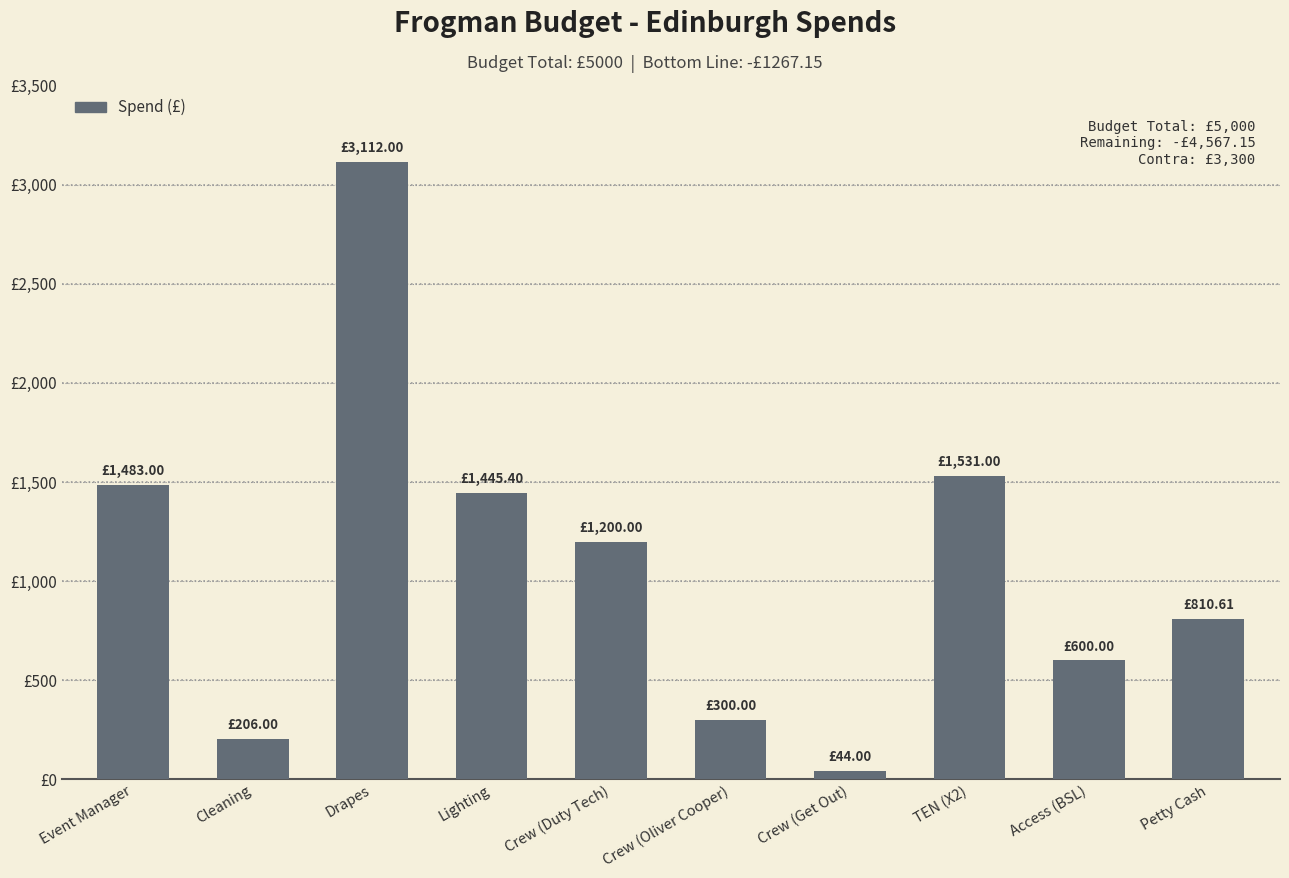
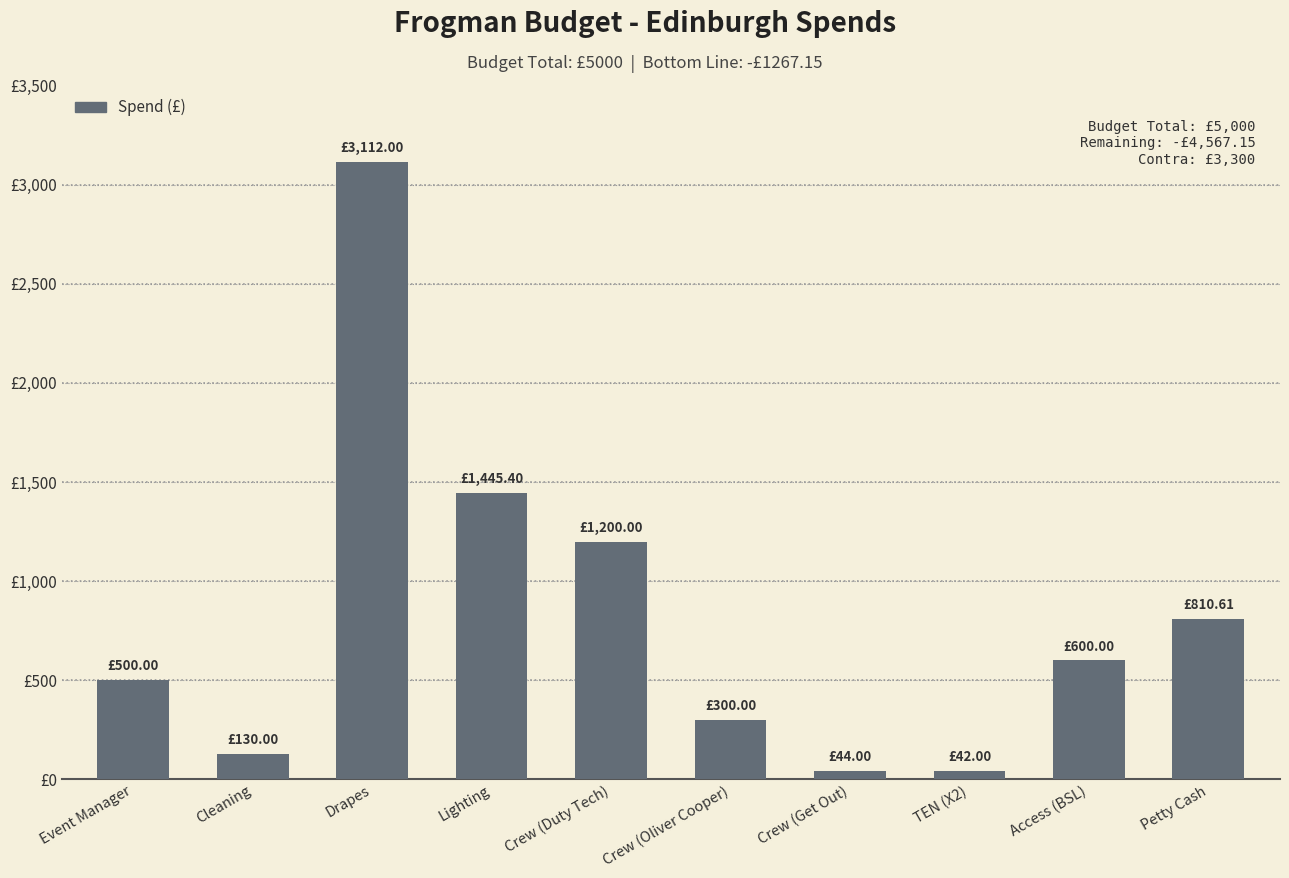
Event Manager: £1,483.00 -> £500.00
Cleaning: £206.00 -> £130.00
TEN (X2): £1,531.00 -> £42.00
